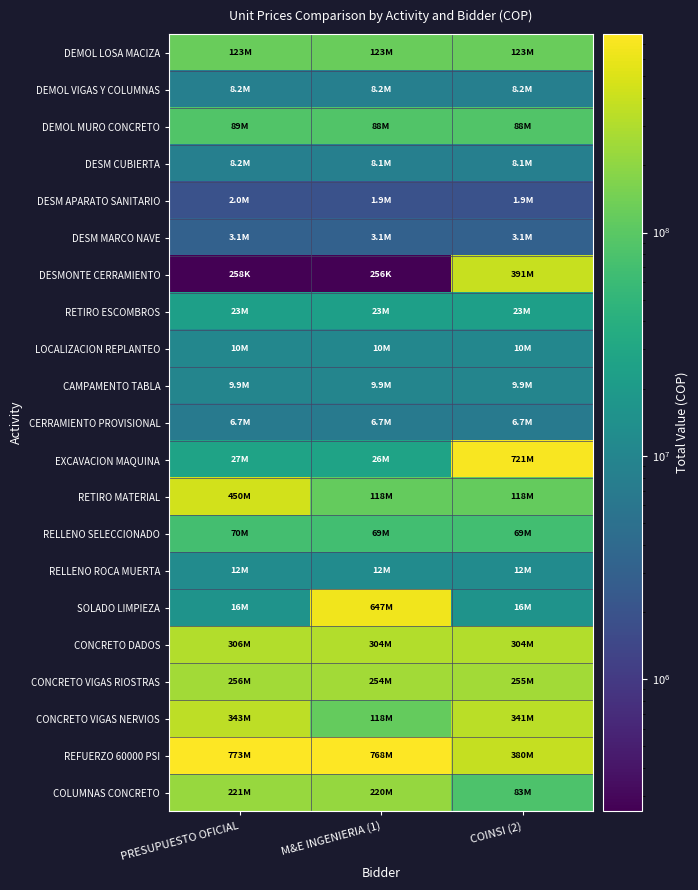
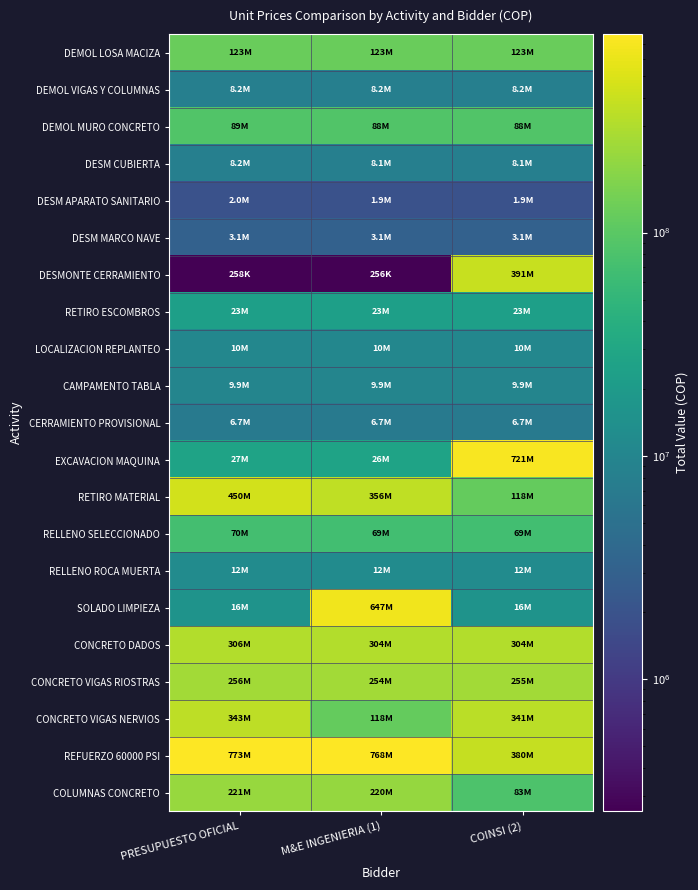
RETIRO MATERIAL, M&E INGENIERIA (1): 118M -> 356M
